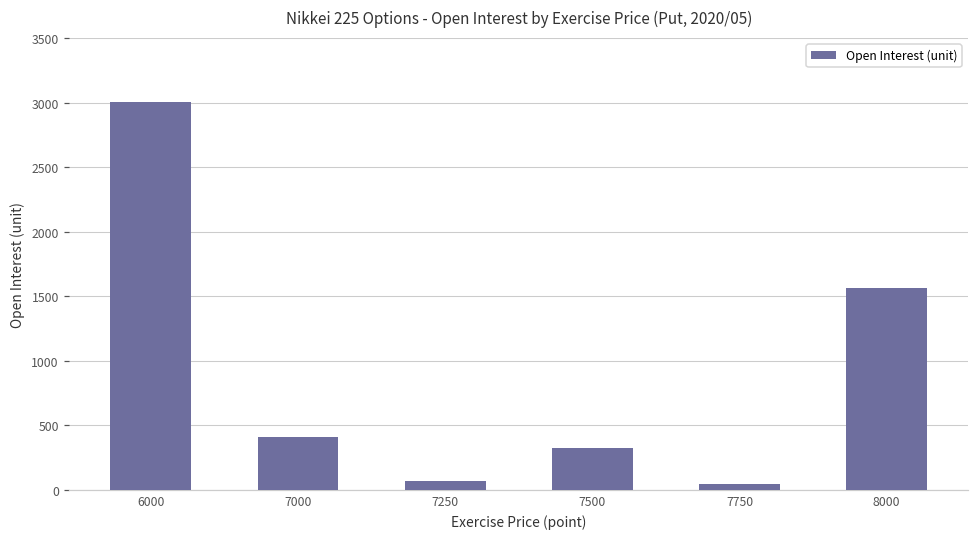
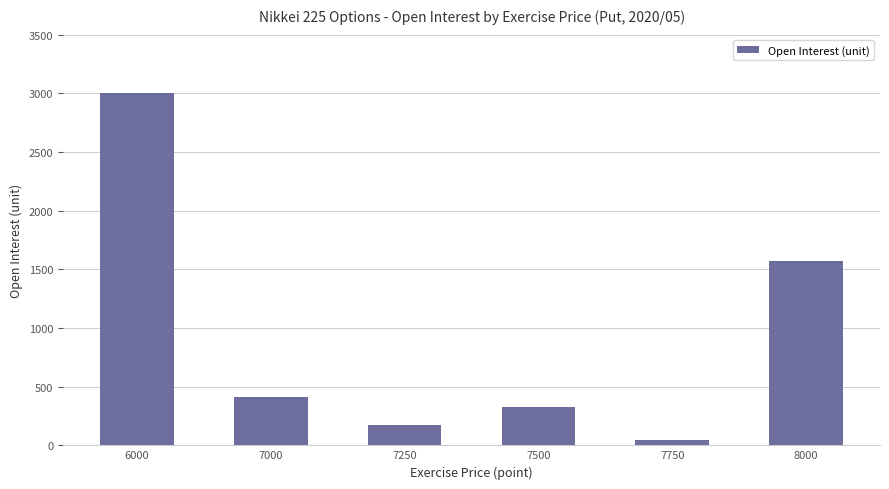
7250: 70 -> 170
